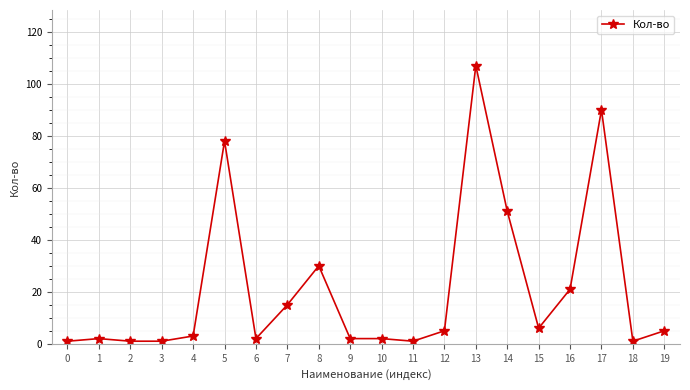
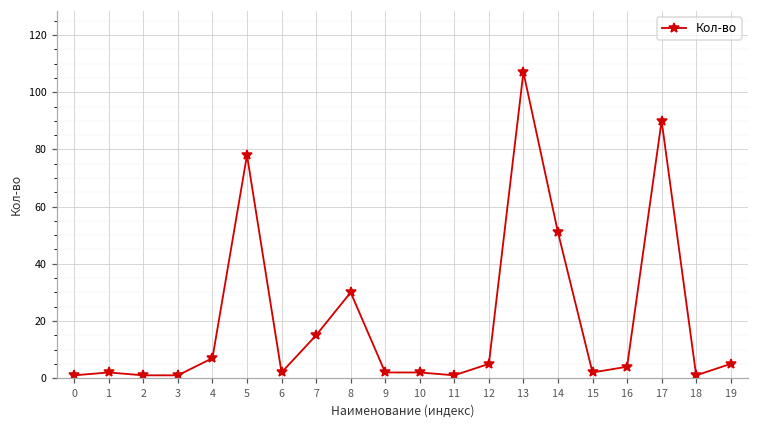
4: 3 -> 7
15: 6 -> 2
16: 21 -> 4
